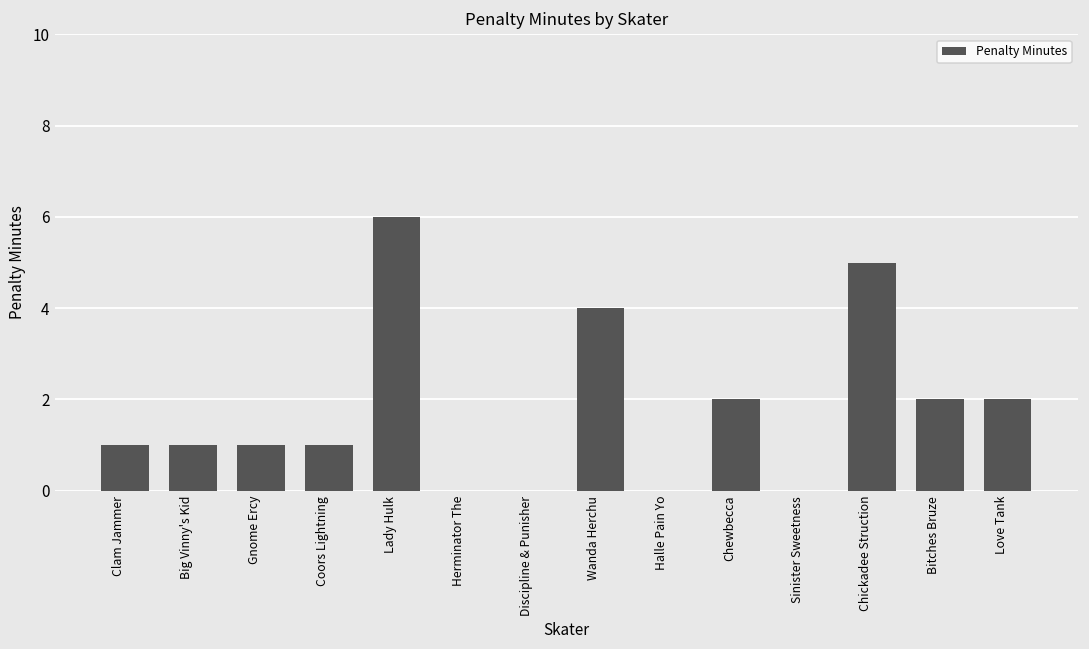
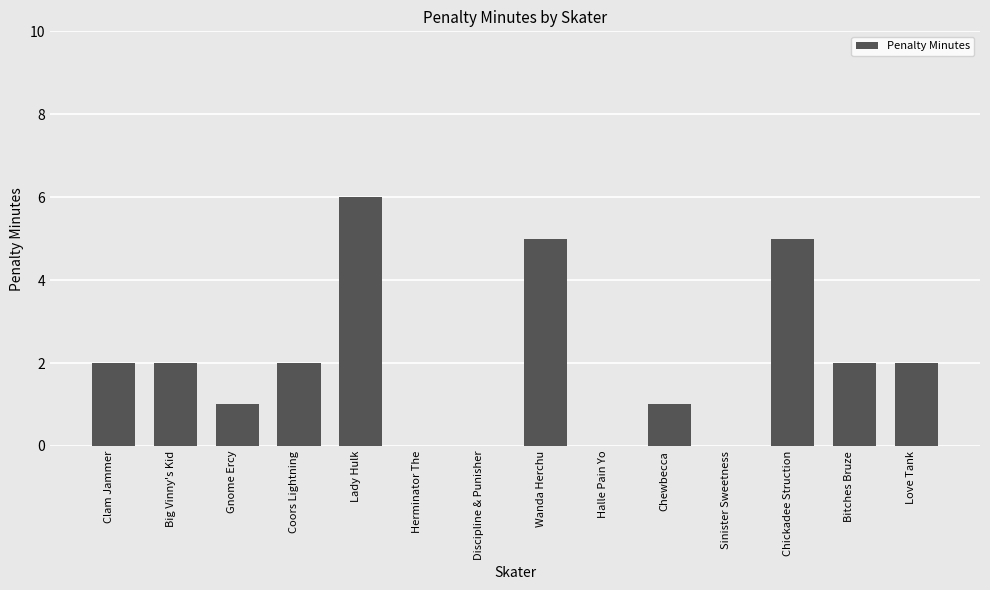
Clam Jammer: 1 -> 2
Big Vinny's Kid: 1 -> 2
Coors Lightning: 1 -> 2
Wanda Herchu: 4 -> 5
Chewbecca: 2 -> 1
